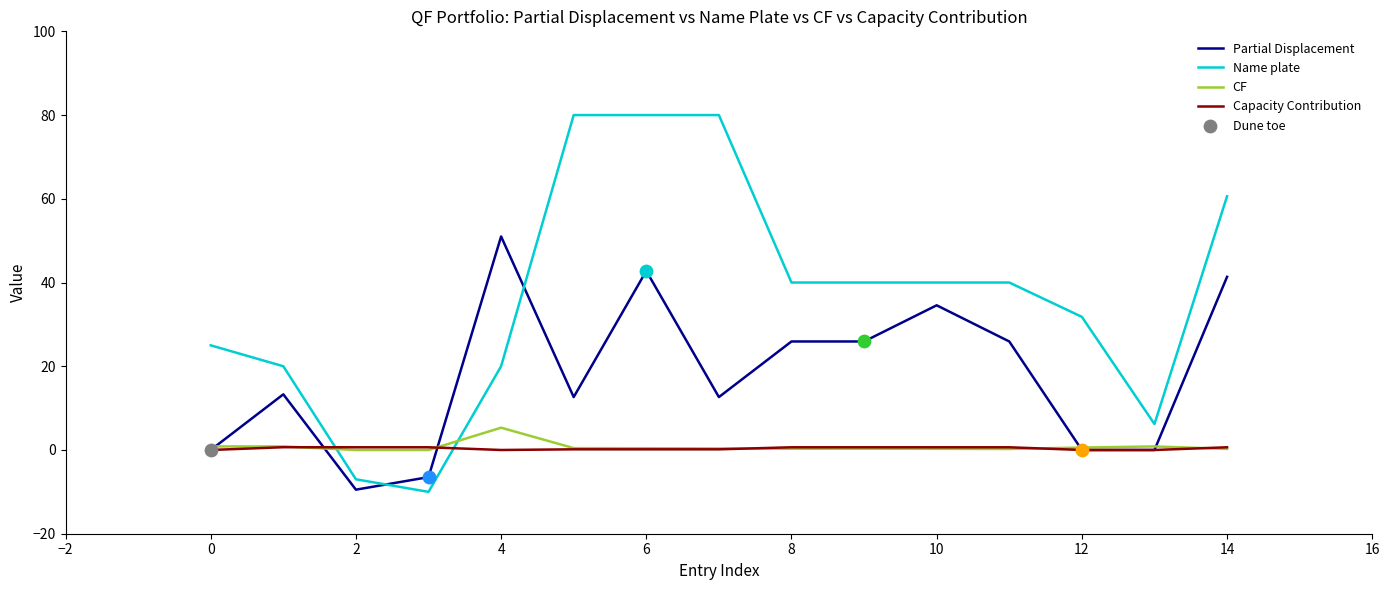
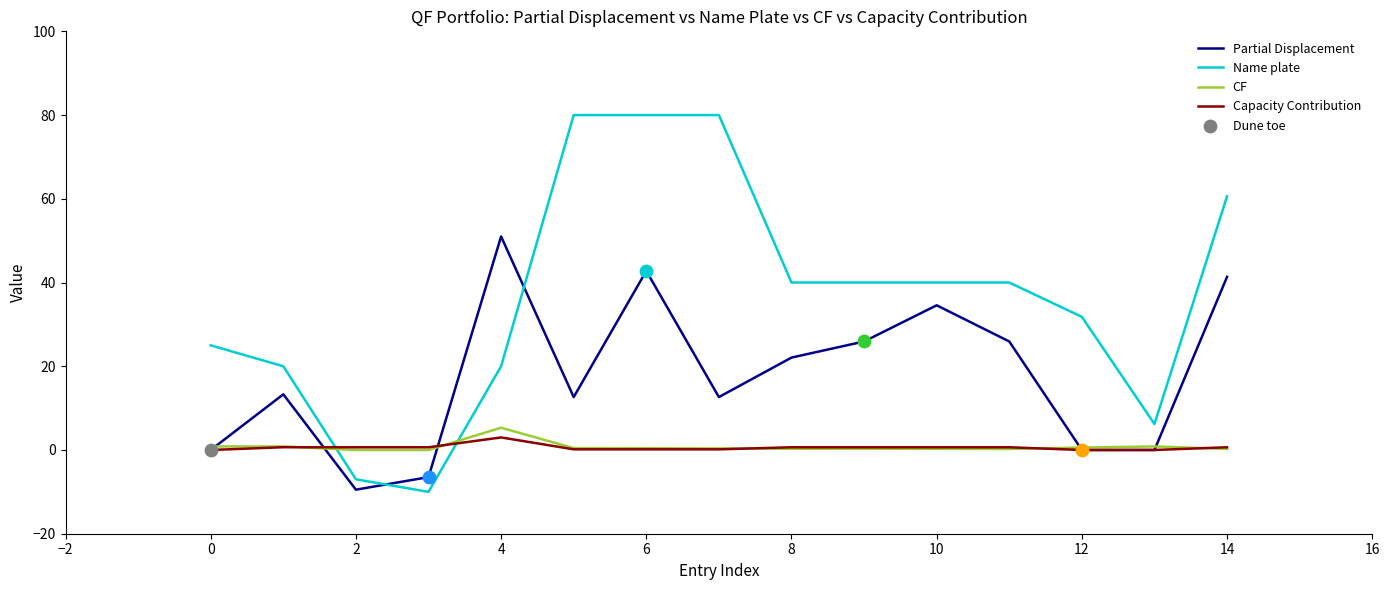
Capacity Contribution, 4: 0 -> 3
Partial Displacement, 8: 26 -> 22
